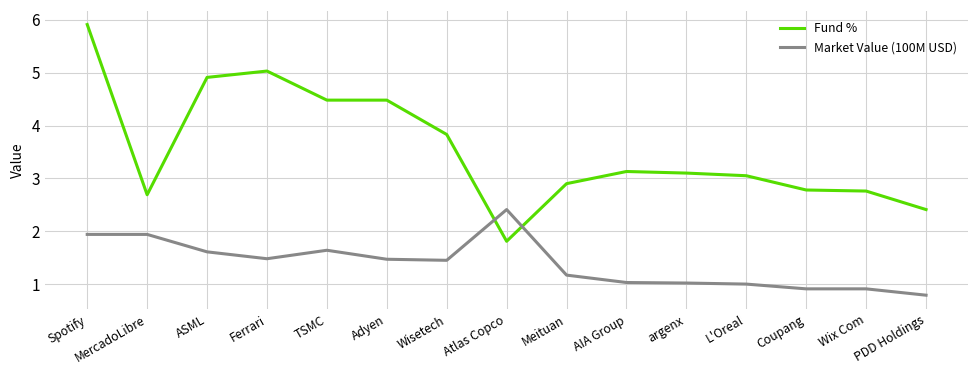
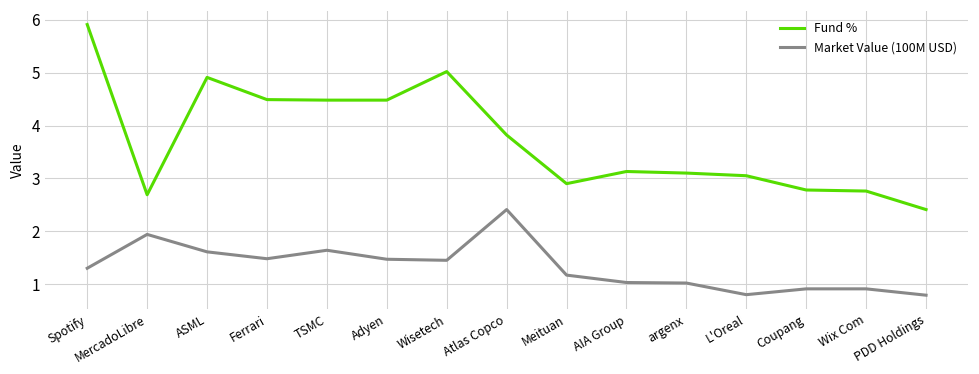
Market Value (100M USD), Spotify: 1.9 -> 1.3
Fund %, Ferrari: 5.0 -> 4.5
Fund %, Wisetech: 3.8 -> 5.0
Fund %, Atlas Copco: 1.8 -> 3.8
Market Value (100M USD), L'Oreal: 1.0 -> 0.8
